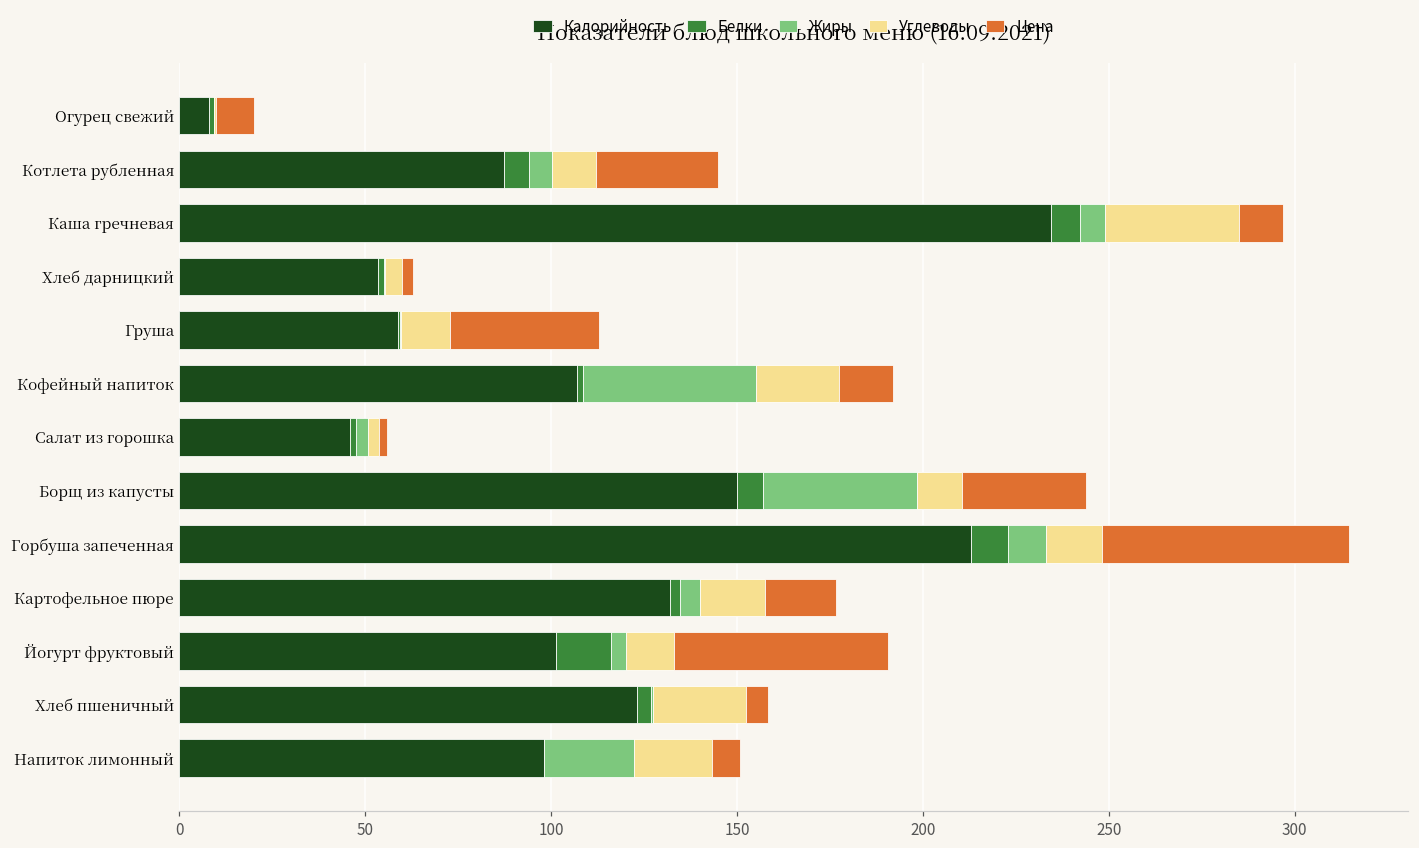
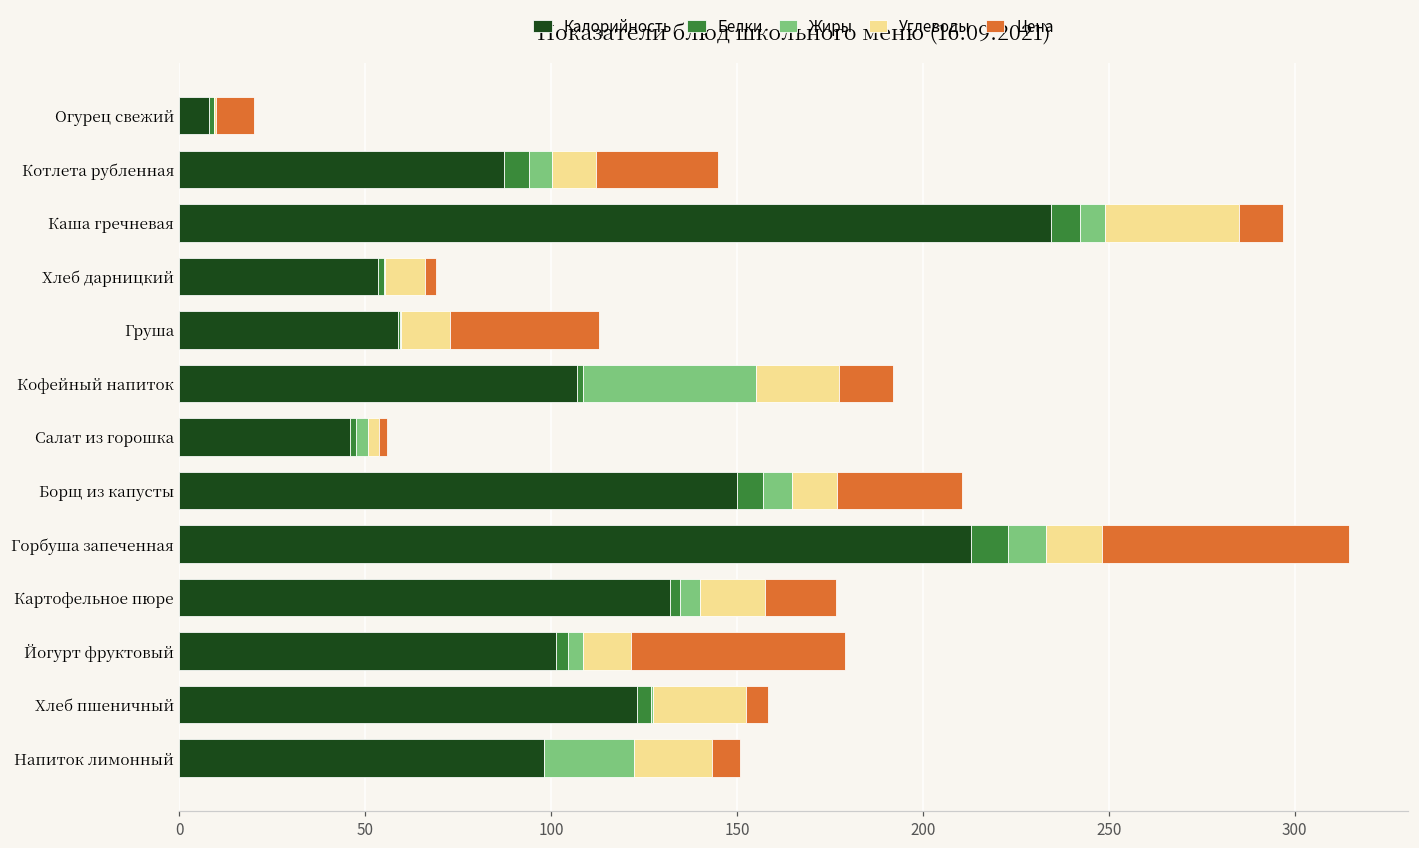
Углеводы, Хлеб дарницкий: 4 -> 11
Жиры, Борщ из капусты: 41 -> 8
Белки, Йогурт фруктовый: 15 -> 3
